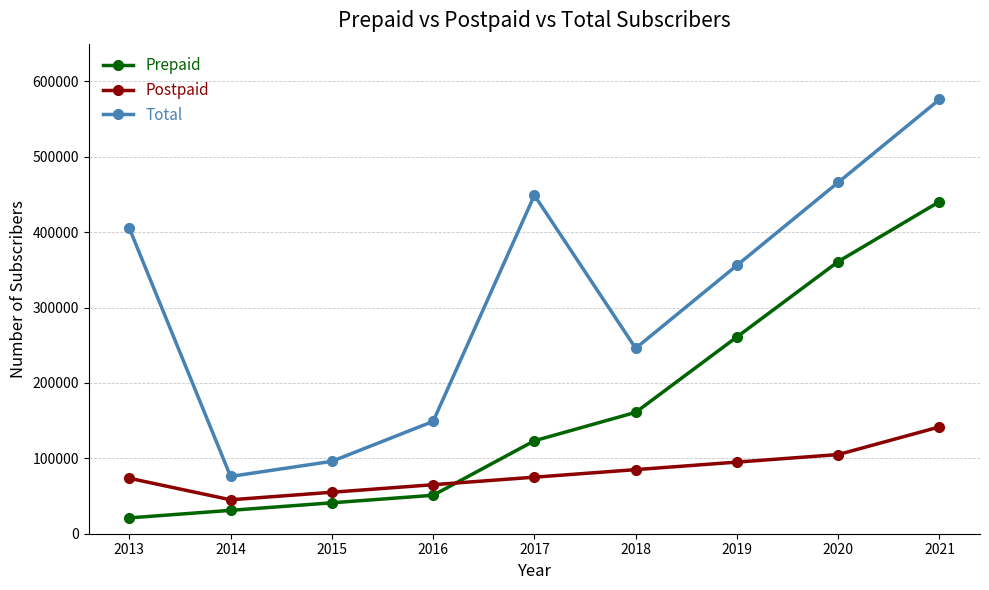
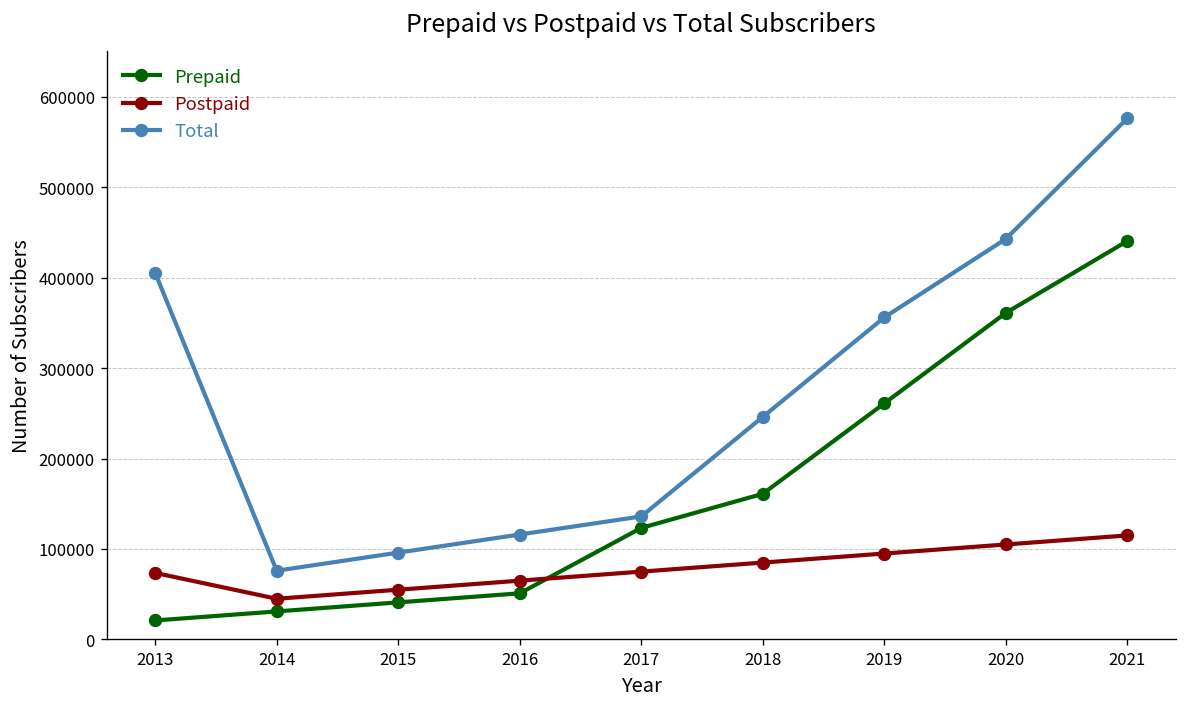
Total, 2016: 150000 -> 120000
Total, 2017: 450000 -> 140000
Total, 2020: 470000 -> 440000
Postpaid, 2021: 140000 -> 120000
